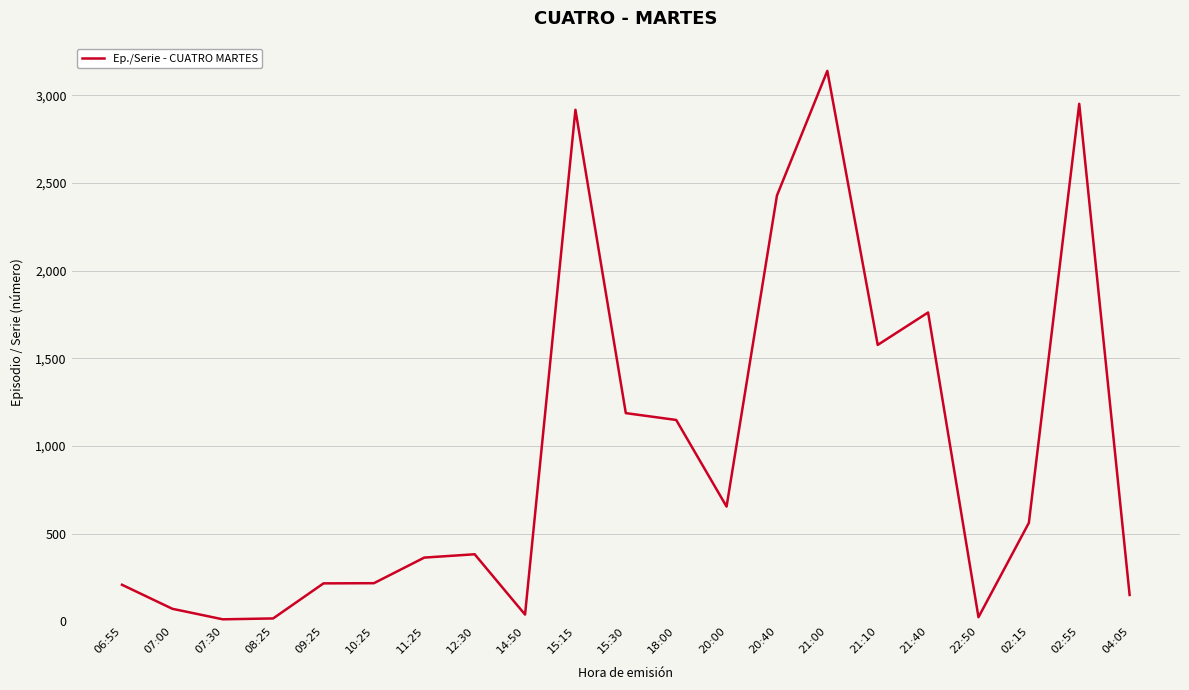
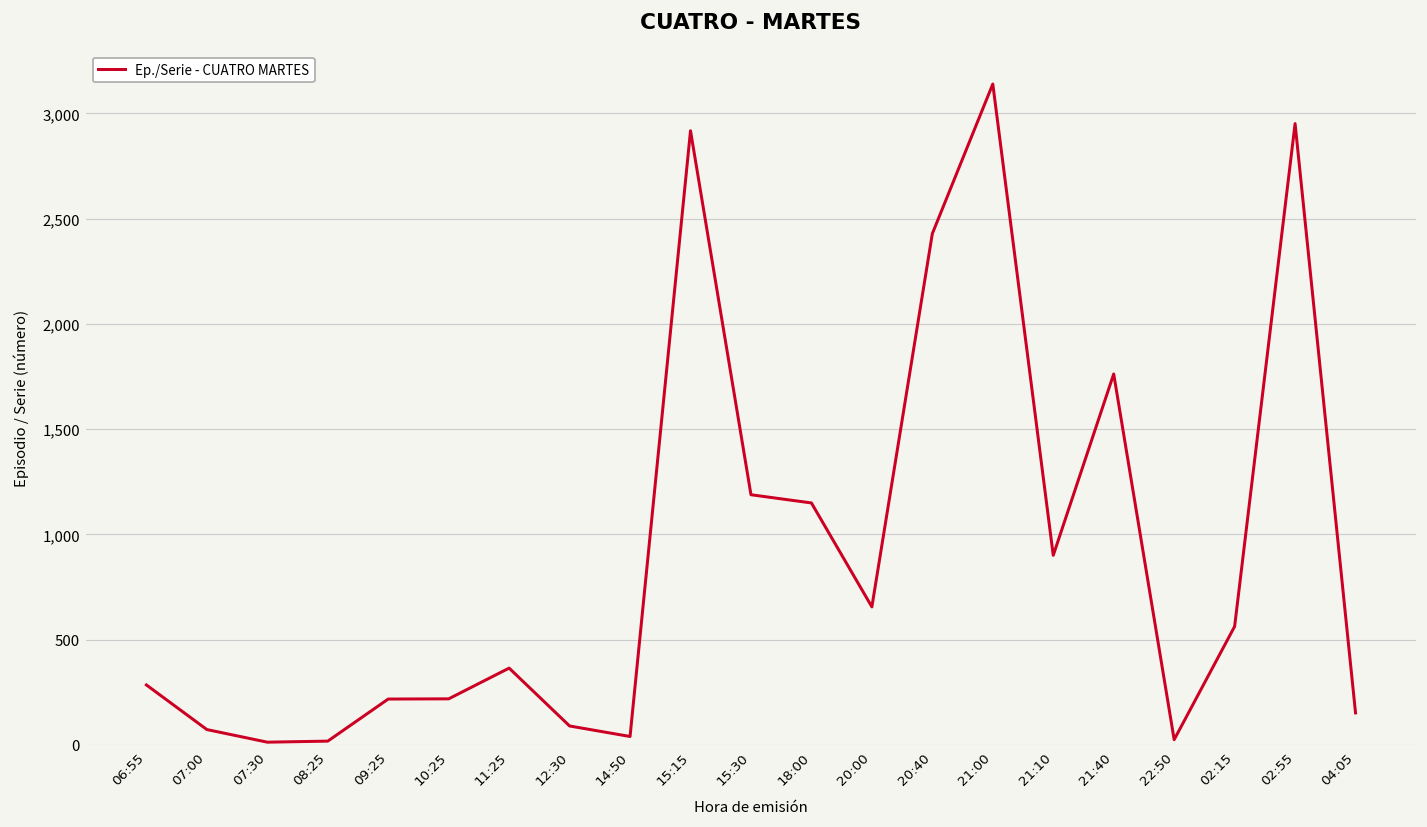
06:55: 210 -> 280
12:30: 380 -> 90
21:10: 1,580 -> 900
